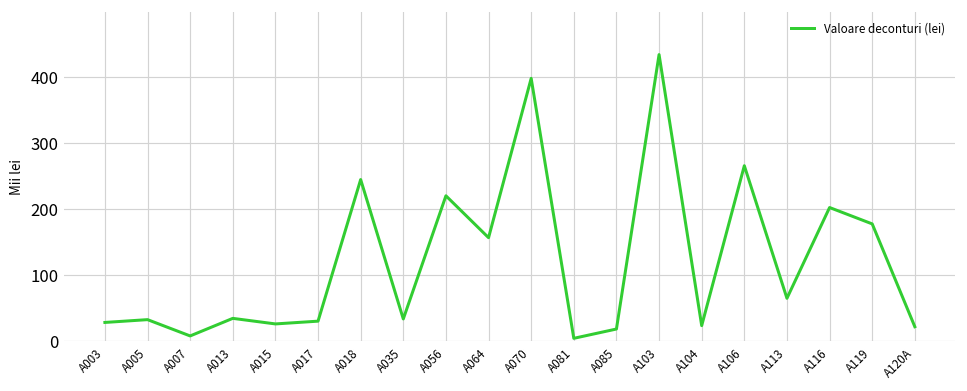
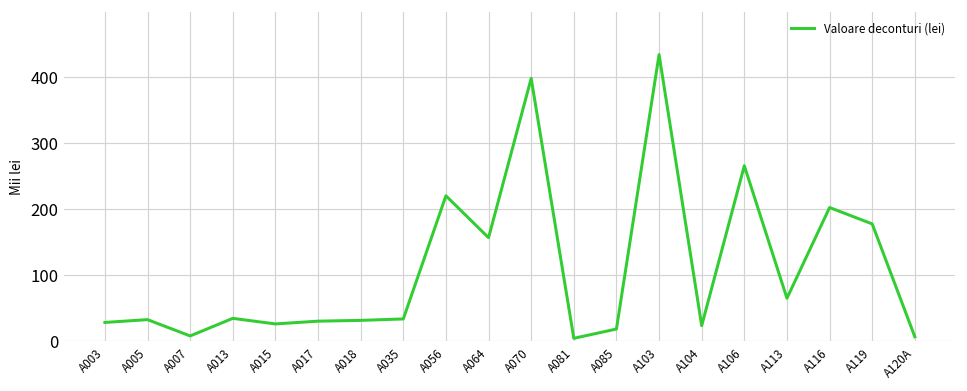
A018: 240 -> 30
A120A: 20 -> 10
